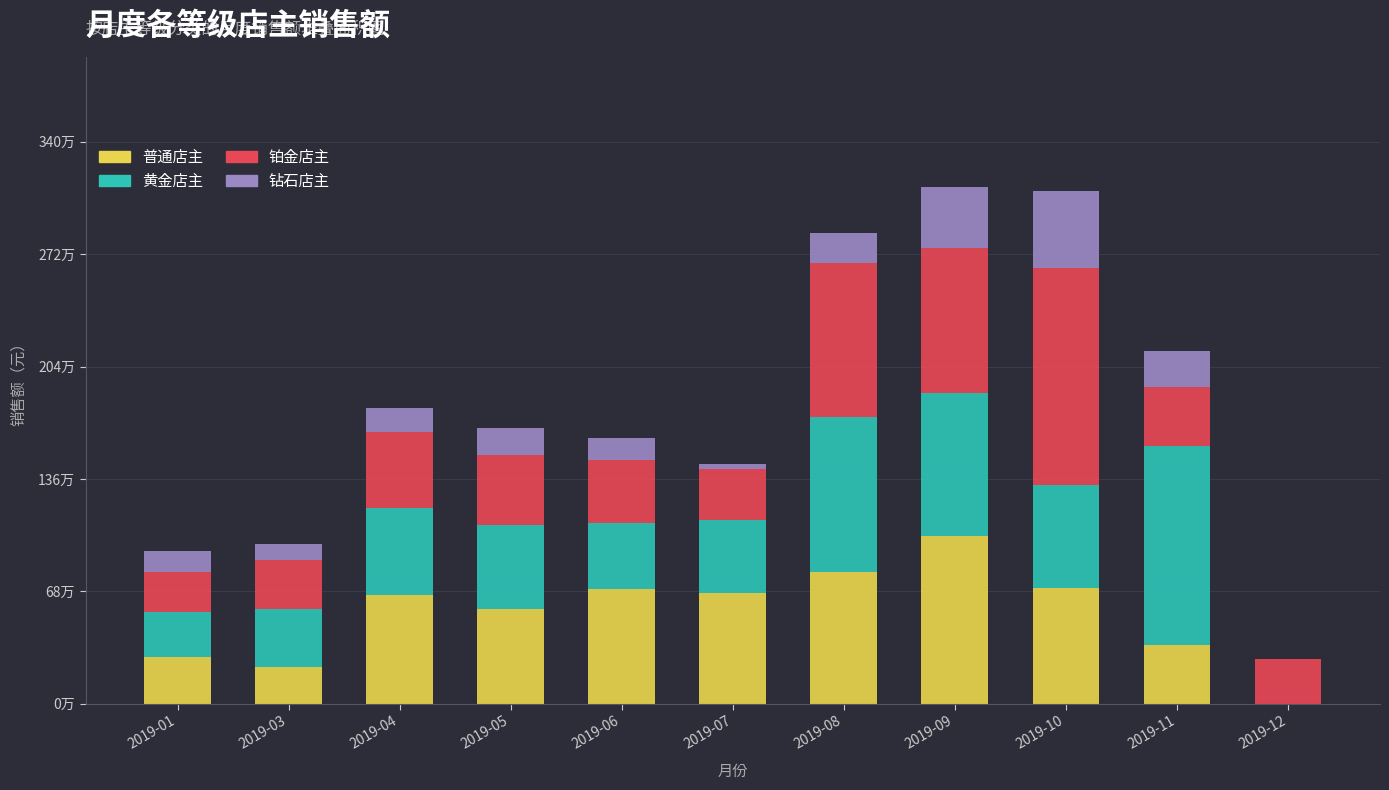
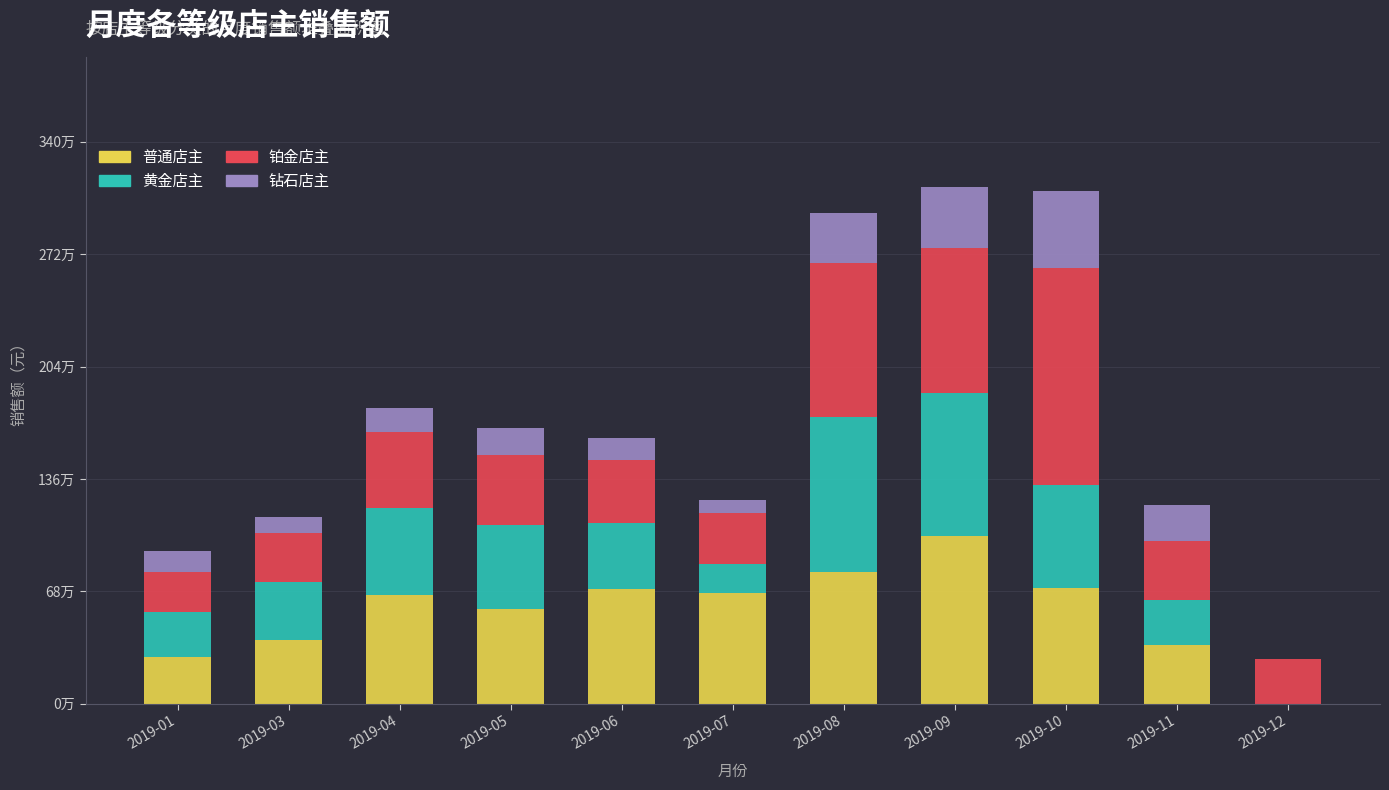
普通店主, 2019-03: 22万 -> 39万
黄金店主, 2019-07: 44万 -> 17万
钻石店主, 2019-07: 3万 -> 8万
钻石店主, 2019-08: 18万 -> 31万
黄金店主, 2019-11: 121万 -> 28万
